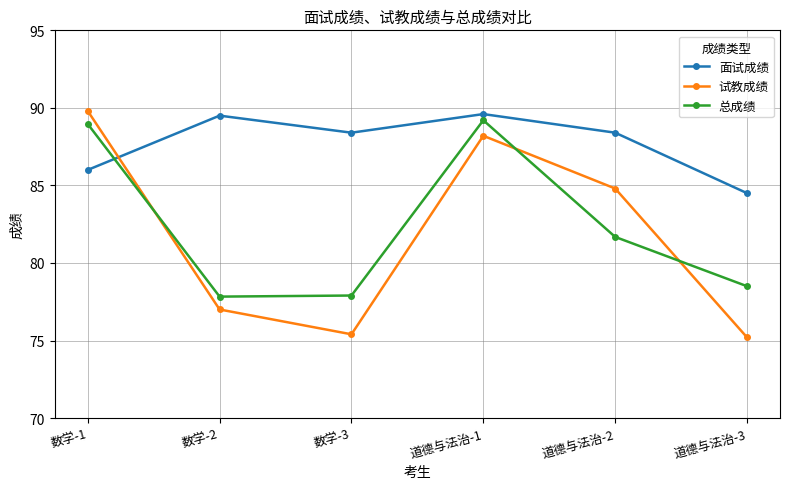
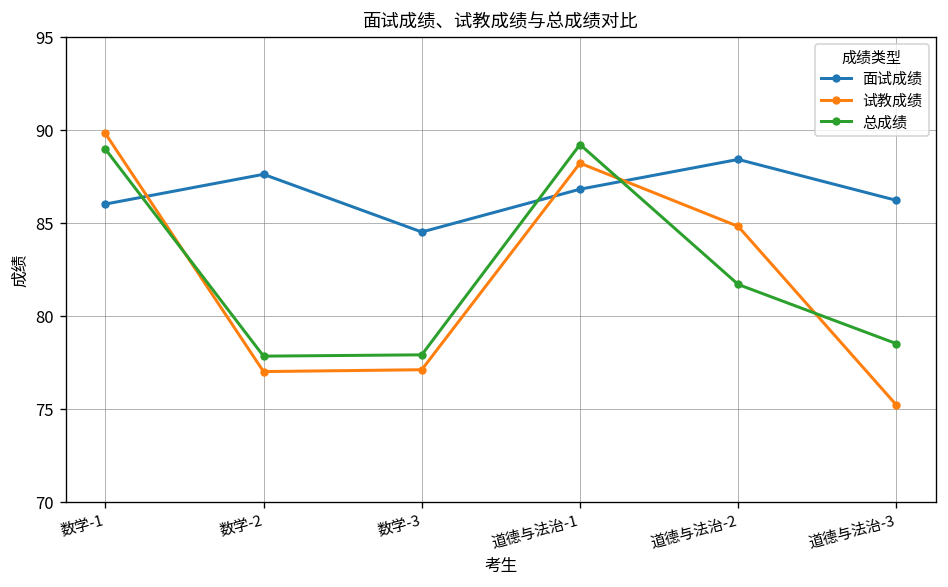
面试成绩, 数学-2: 89.5 -> 87.6
面试成绩, 数学-3: 88.4 -> 84.5
试教成绩, 数学-3: 75.4 -> 77.1
面试成绩, 道德与法治-1: 89.6 -> 86.8
面试成绩, 道德与法治-3: 84.5 -> 86.2
